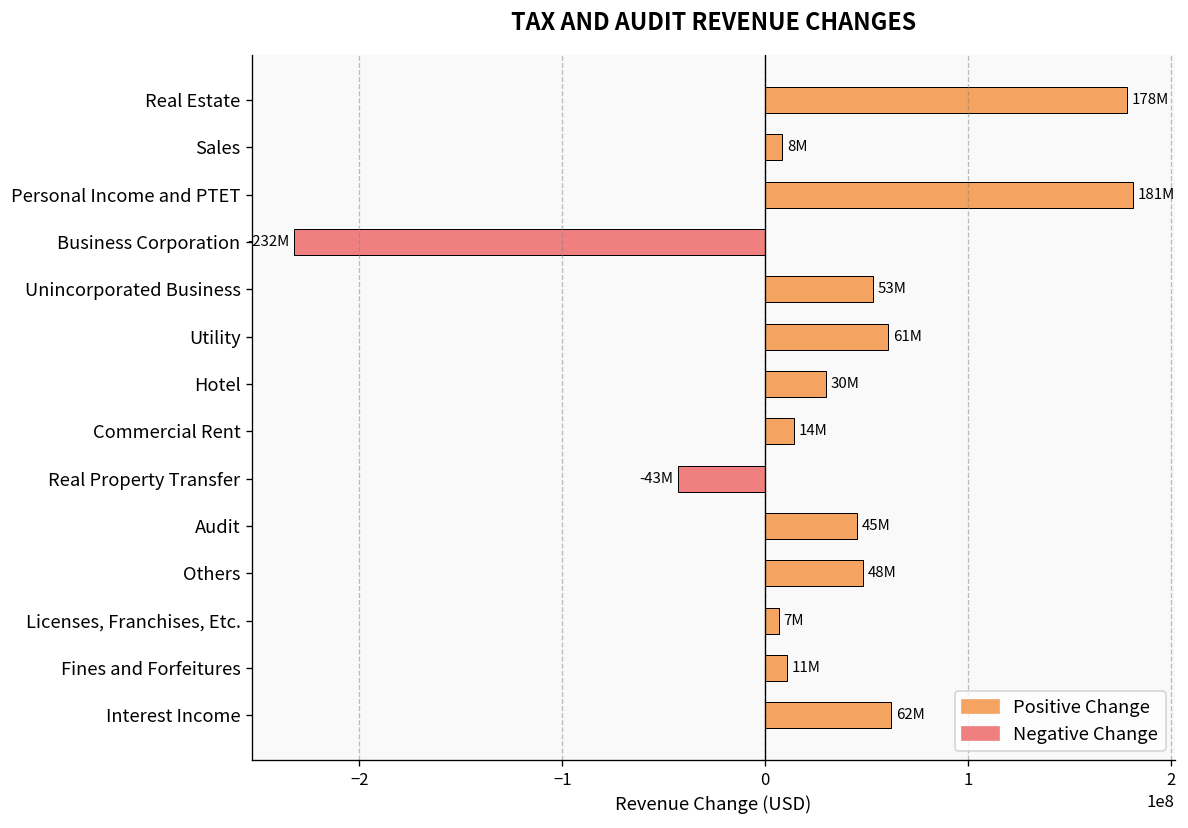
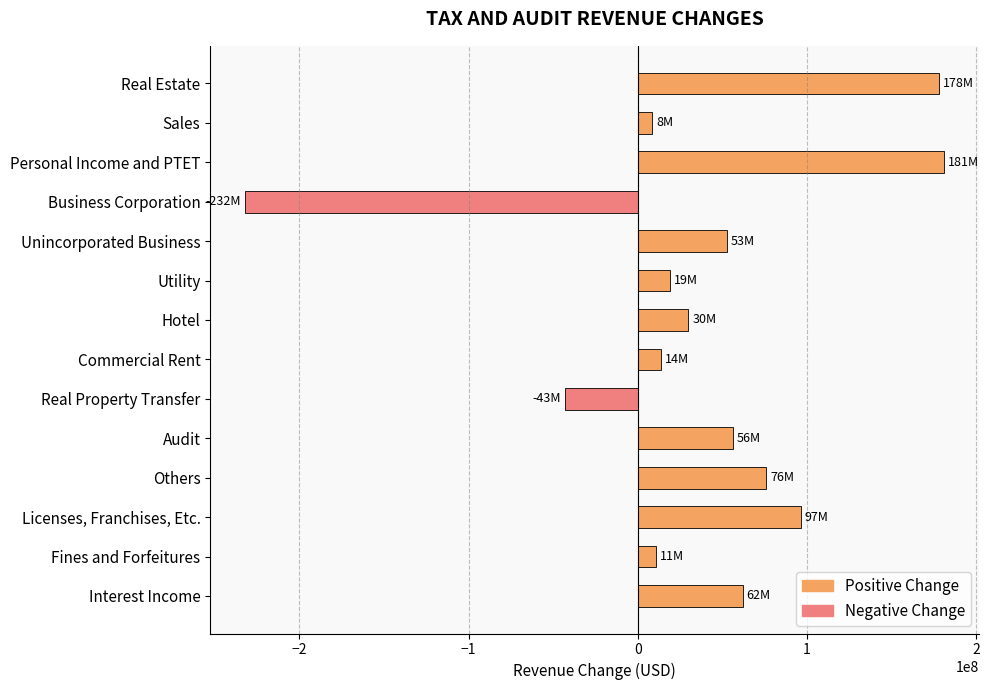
Utility: 61M -> 19M
Audit: 45M -> 56M
Others: 48M -> 76M
Licenses, Franchises, Etc.: 7M -> 97M
